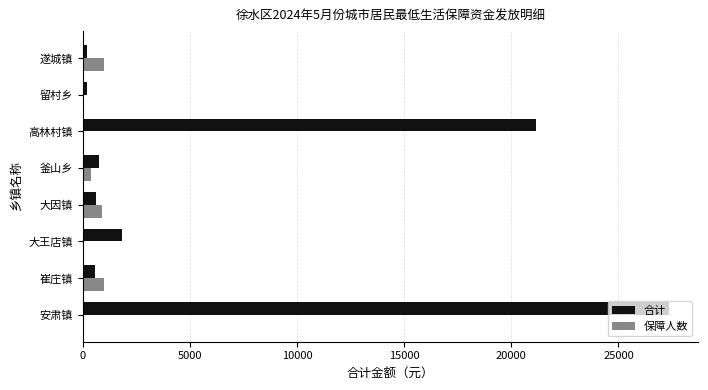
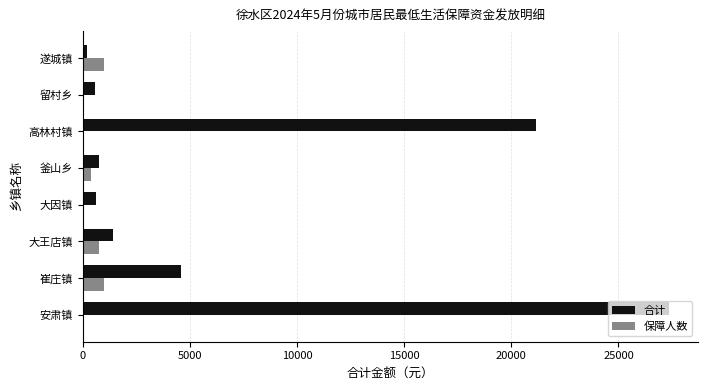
合计, 留村乡: 200 -> 600
保障人数, 大因镇: 900 -> 0
合计, 大王店镇: 1800 -> 1400
保障人数, 大王店镇: 0 -> 700
合计, 崔庄镇: 500 -> 4600
